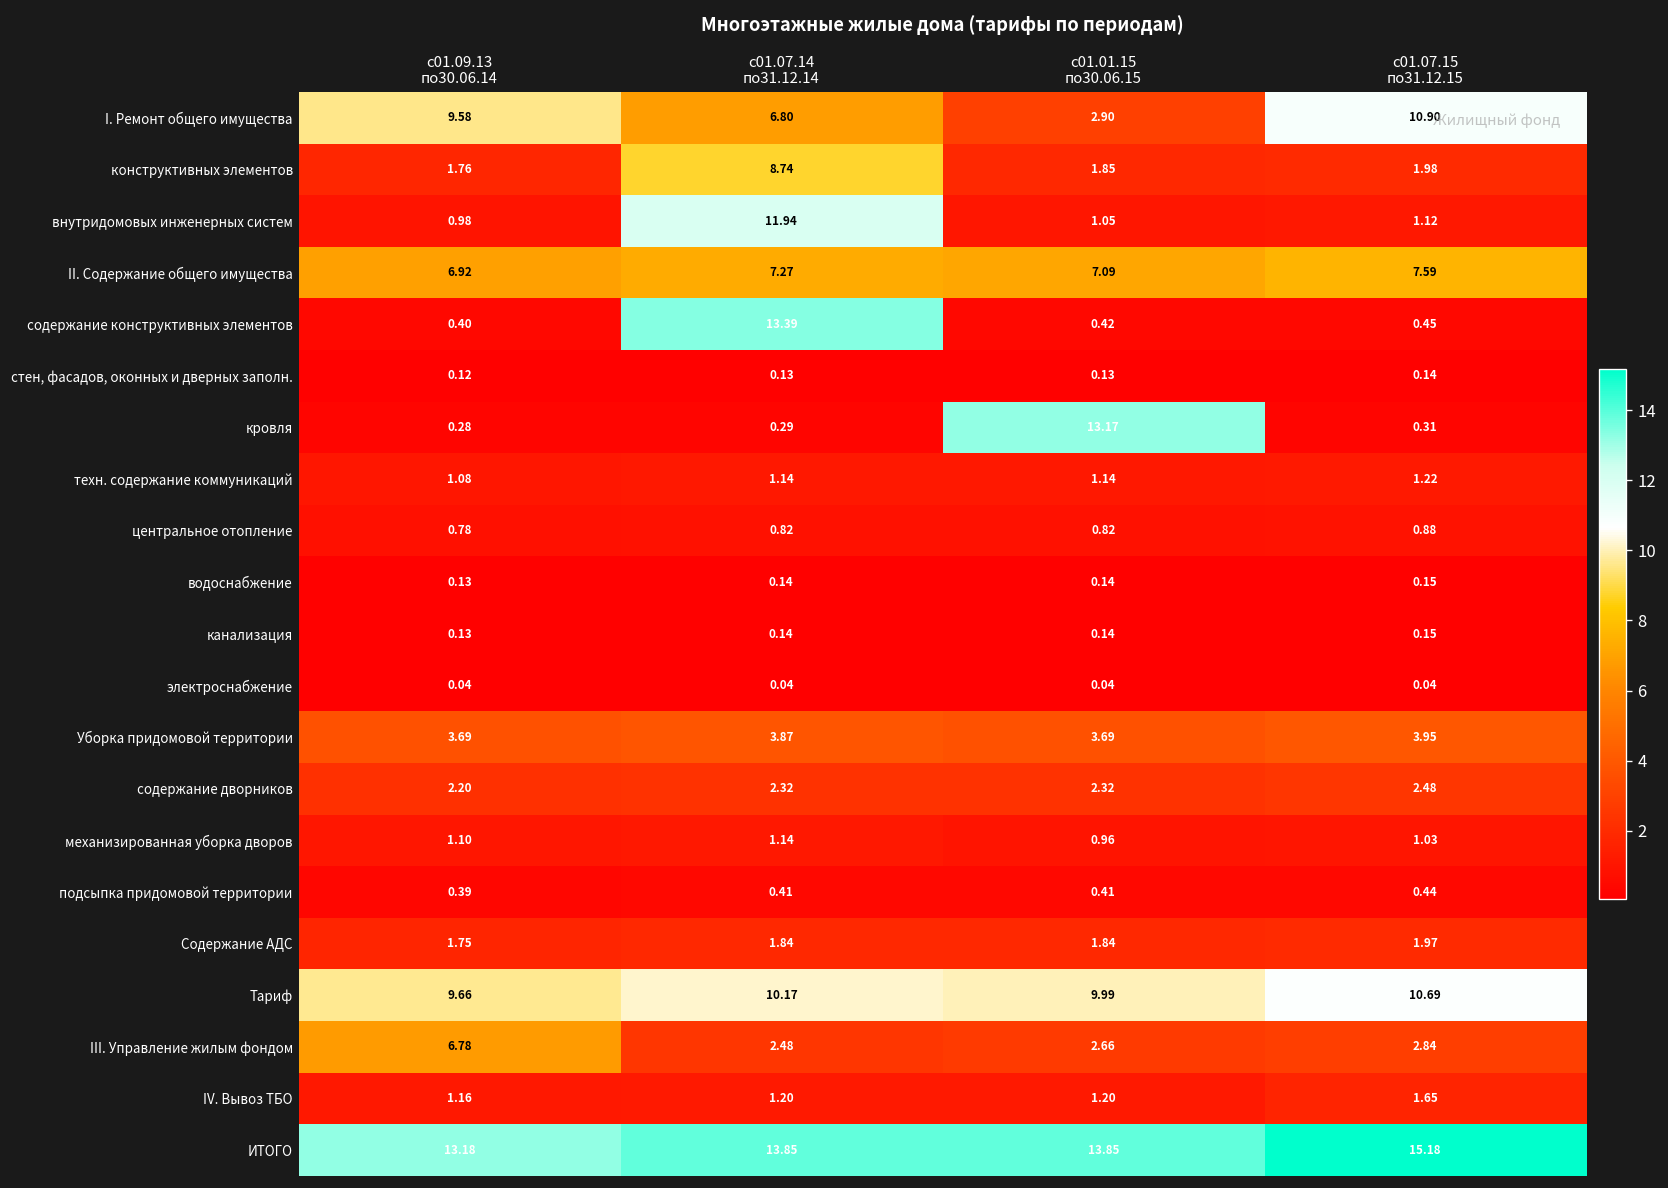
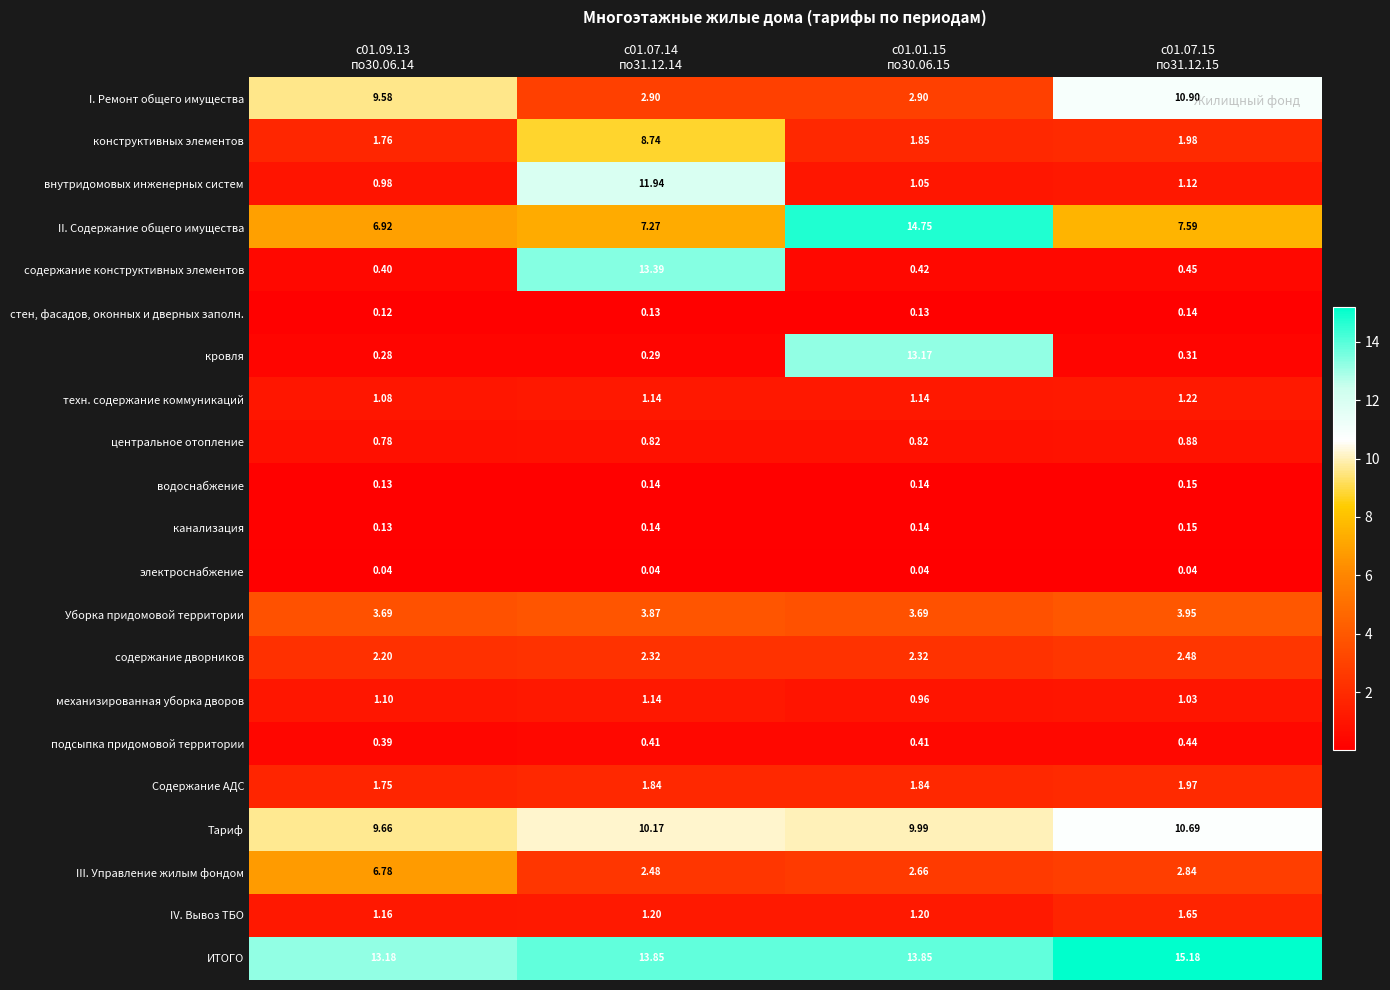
I. Ремонт общего имущества, с01.07.14 по31.12.14: 6.80 -> 2.90
II. Содержание общего имущества, с01.01.15 по30.06.15: 7.09 -> 14.75
